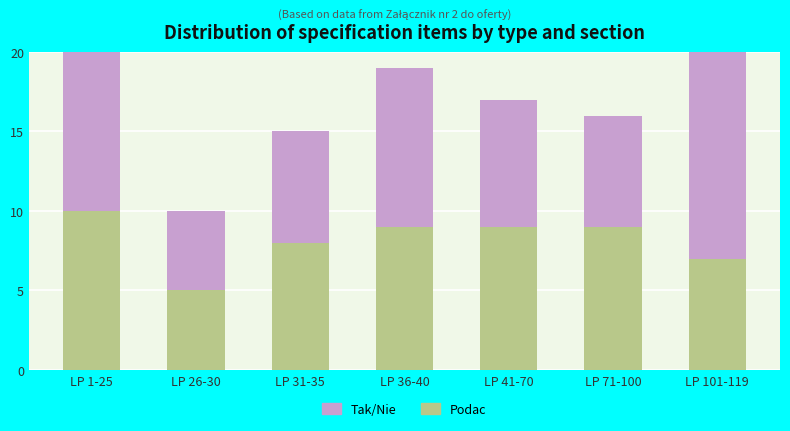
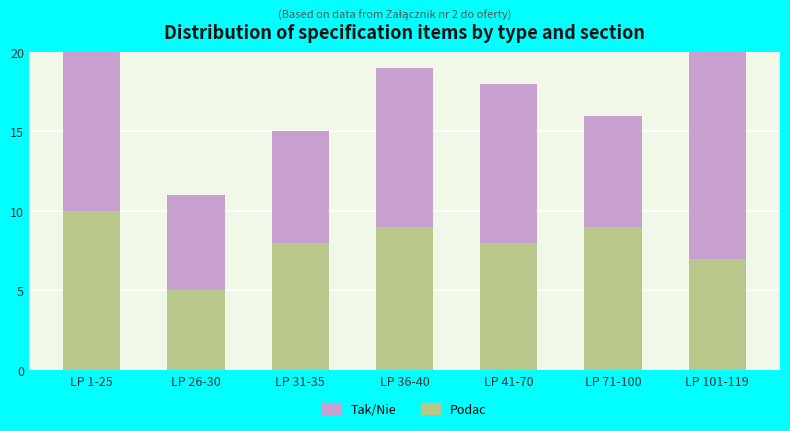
Tak/Nie, LP 26-30: 5 -> 6
Podac, LP 41-70: 9 -> 8
Tak/Nie, LP 41-70: 8 -> 10
